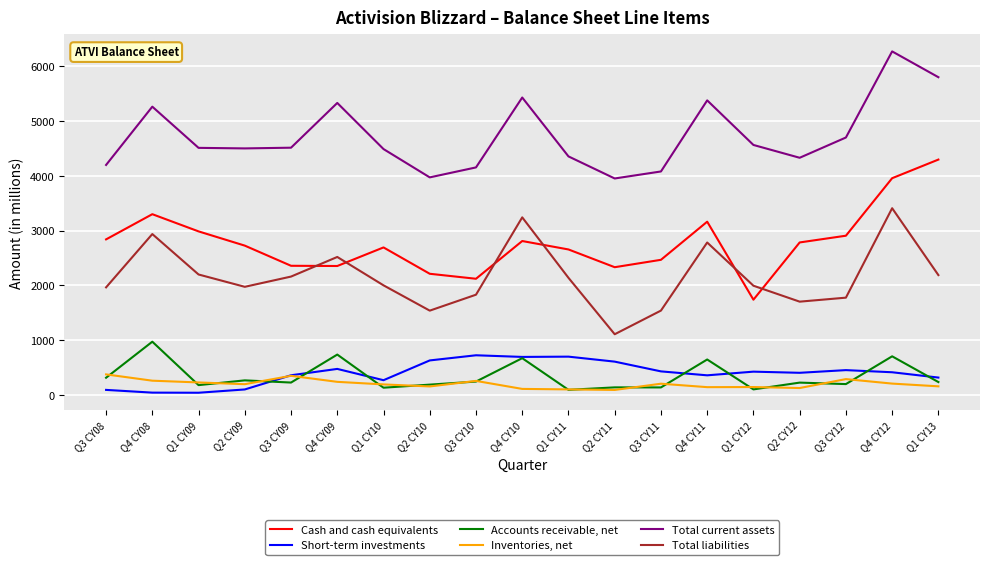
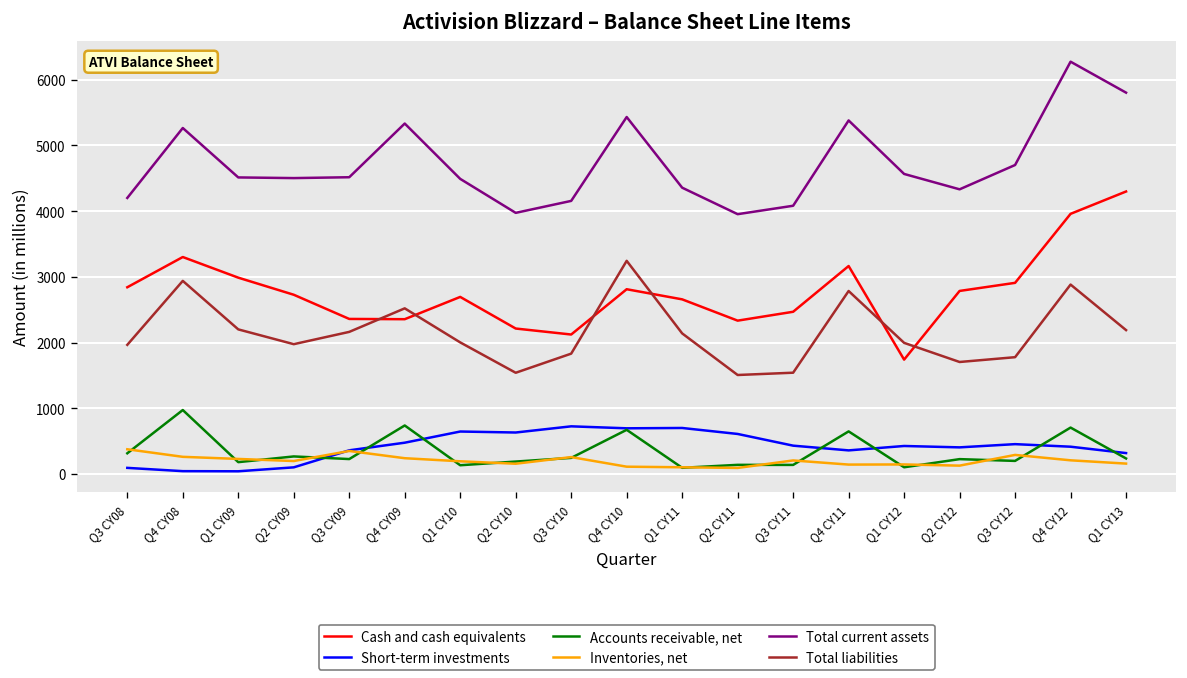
Short-term investments, Q1 CY10: 300 -> 600
Total liabilities, Q2 CY11: 1100 -> 1500
Total liabilities, Q4 CY12: 3400 -> 2900
